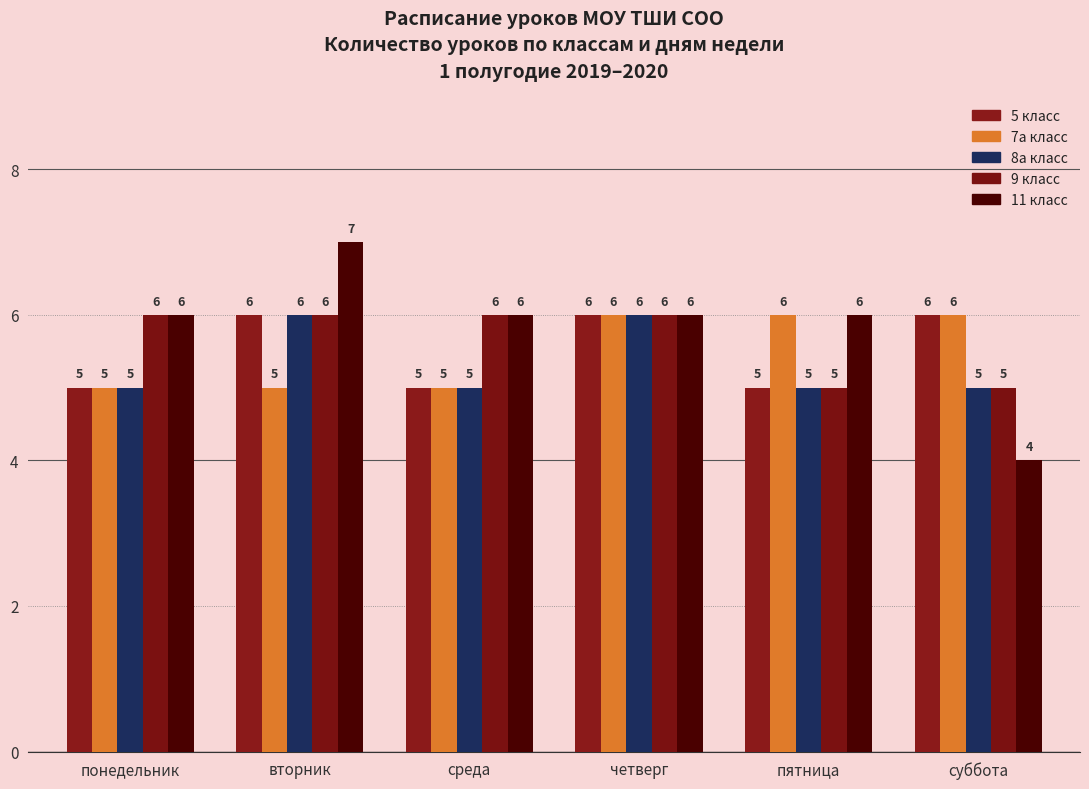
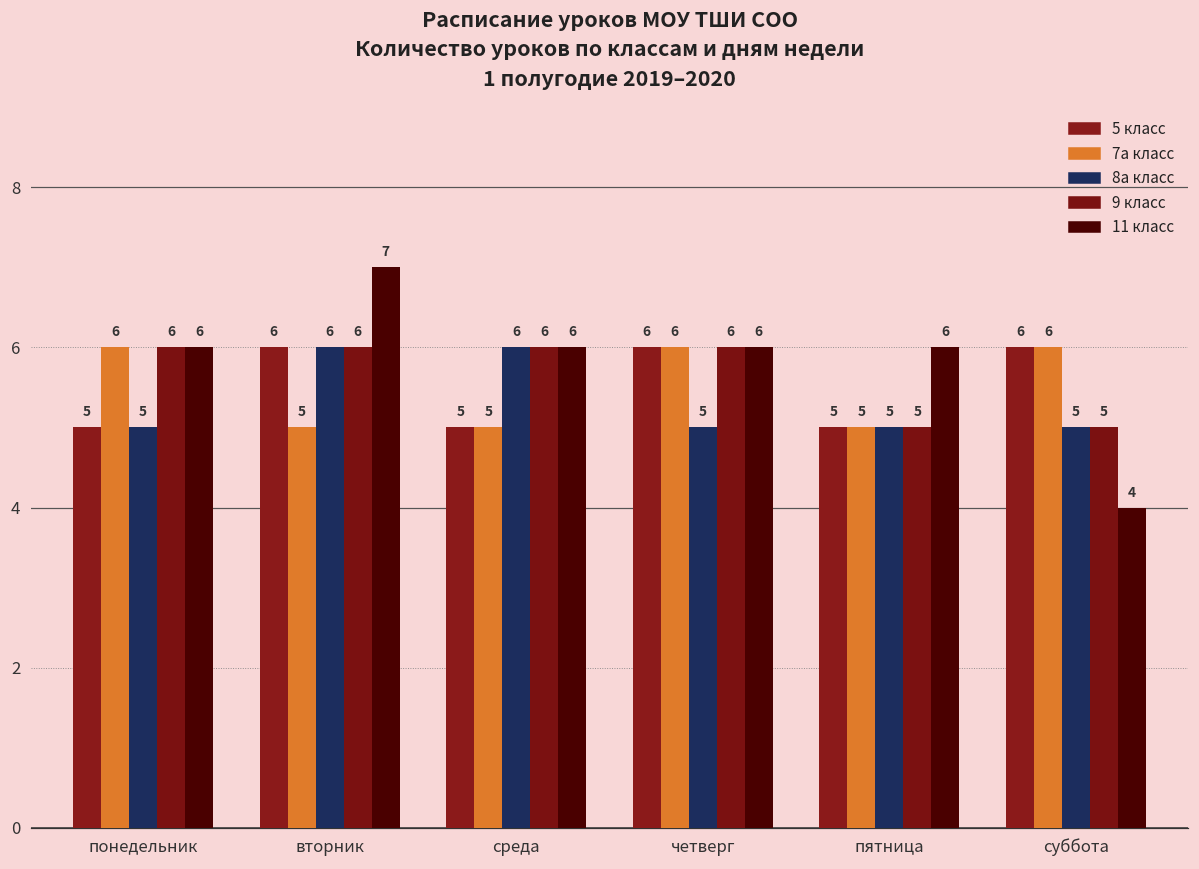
7а клacс, понедельник: 5 -> 6
8а клacс, среда: 5 -> 6
8а клacс, четверг: 6 -> 5
7а клacс, пятница: 6 -> 5
